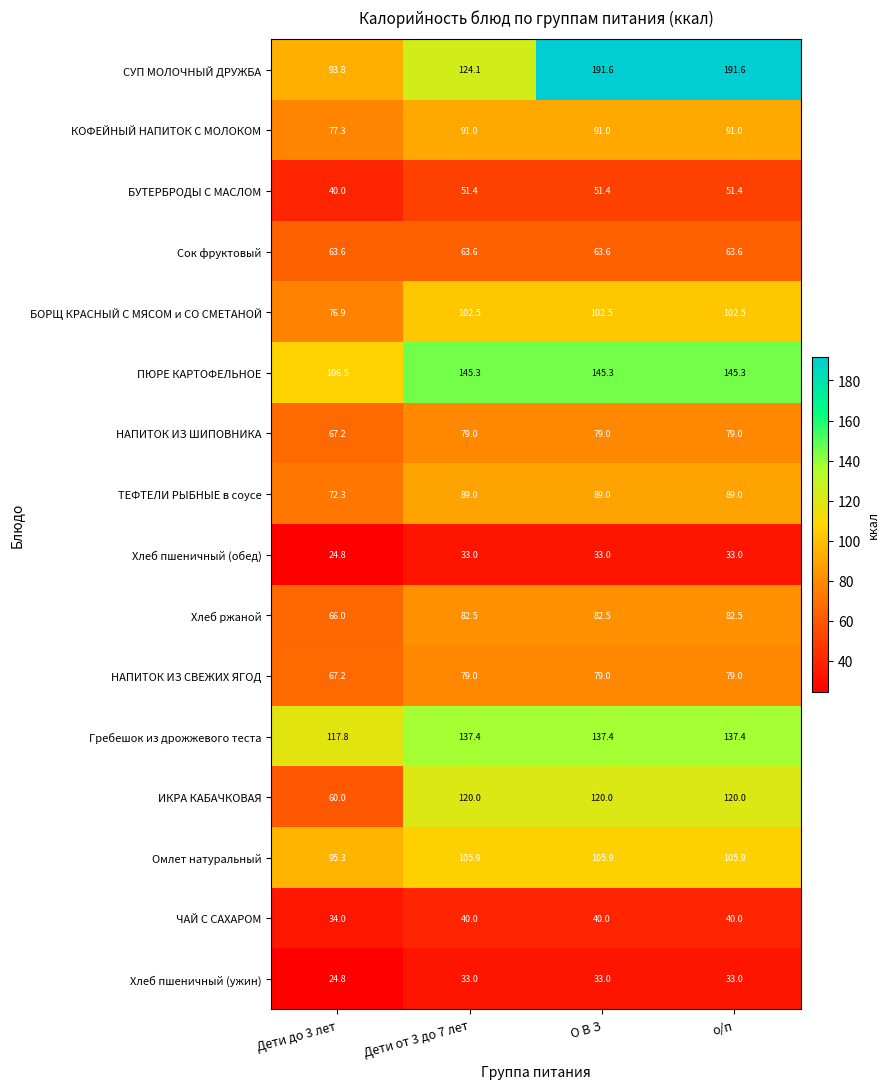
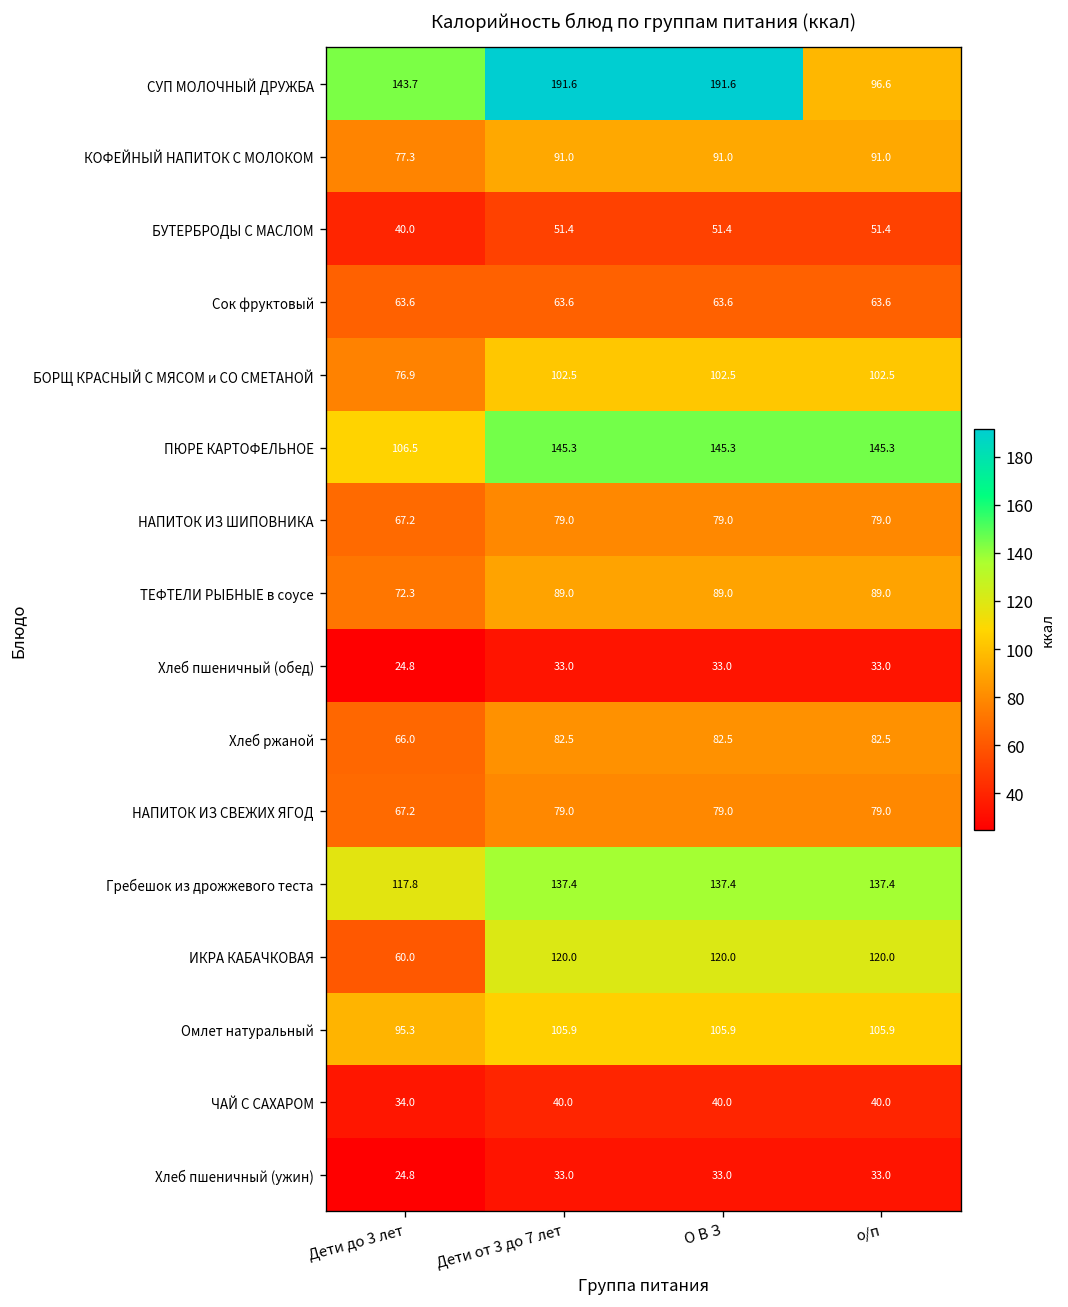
СУП МОЛОЧНЫЙ ДРУЖБА, Дети до 3 лет: 93.8 -> 143.7
СУП МОЛОЧНЫЙ ДРУЖБА, Дети от 3 до 7 лет: 124.1 -> 191.6
СУП МОЛОЧНЫЙ ДРУЖБА, о/п: 191.6 -> 96.6
